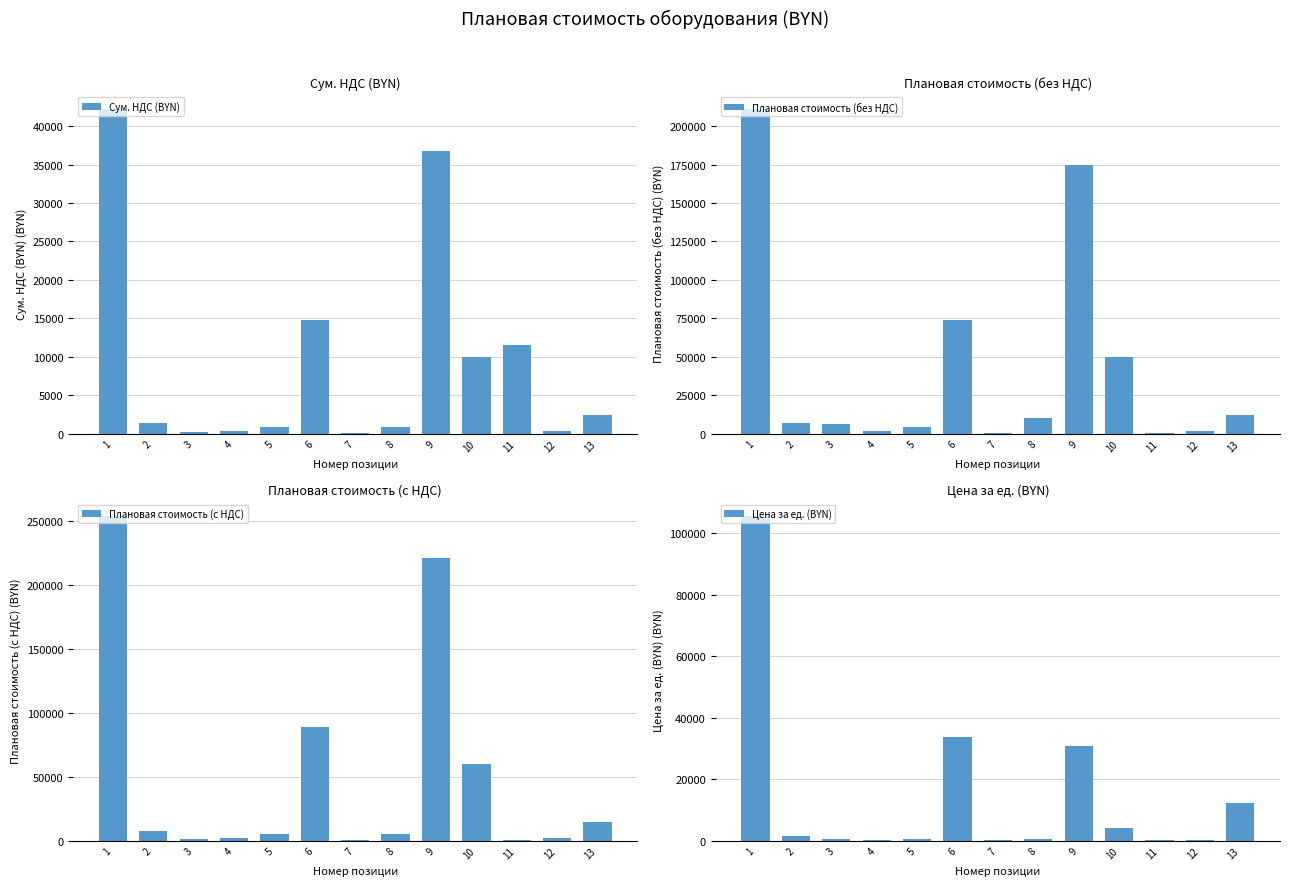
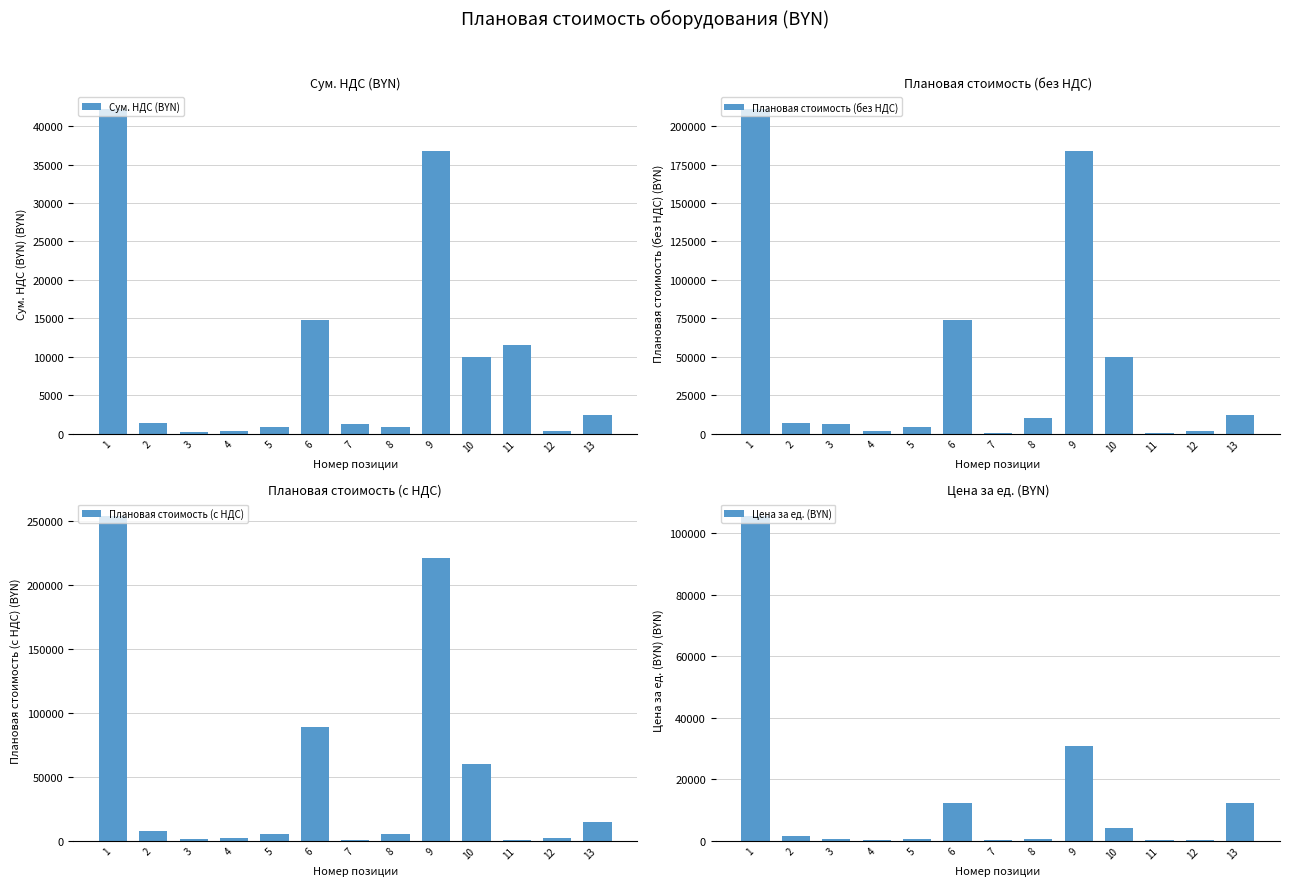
Сум. НДС (BYN), 7: 0 -> 1000
Плановая стоимость (без НДС), 9: 175000 -> 184000
Цена за ед. (BYN), 6: 34000 -> 12000
